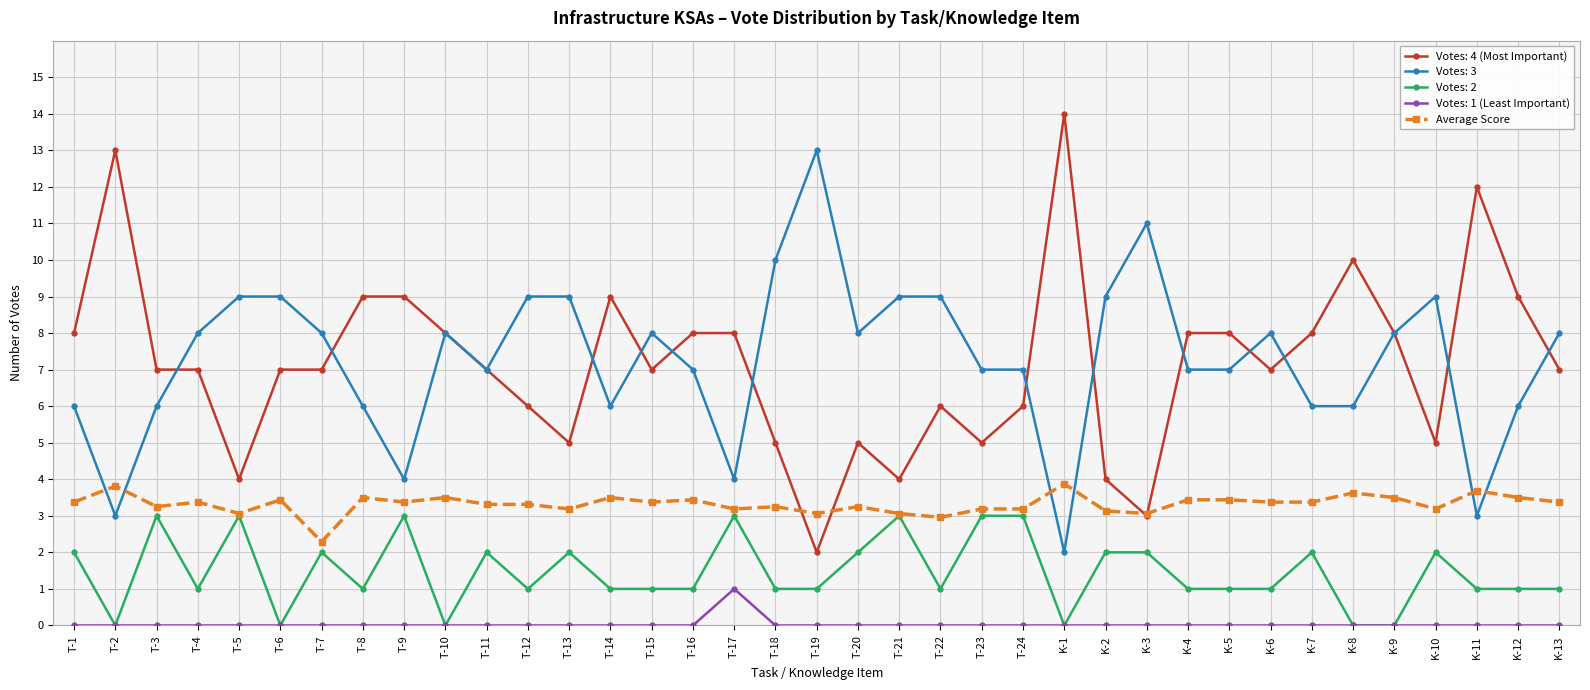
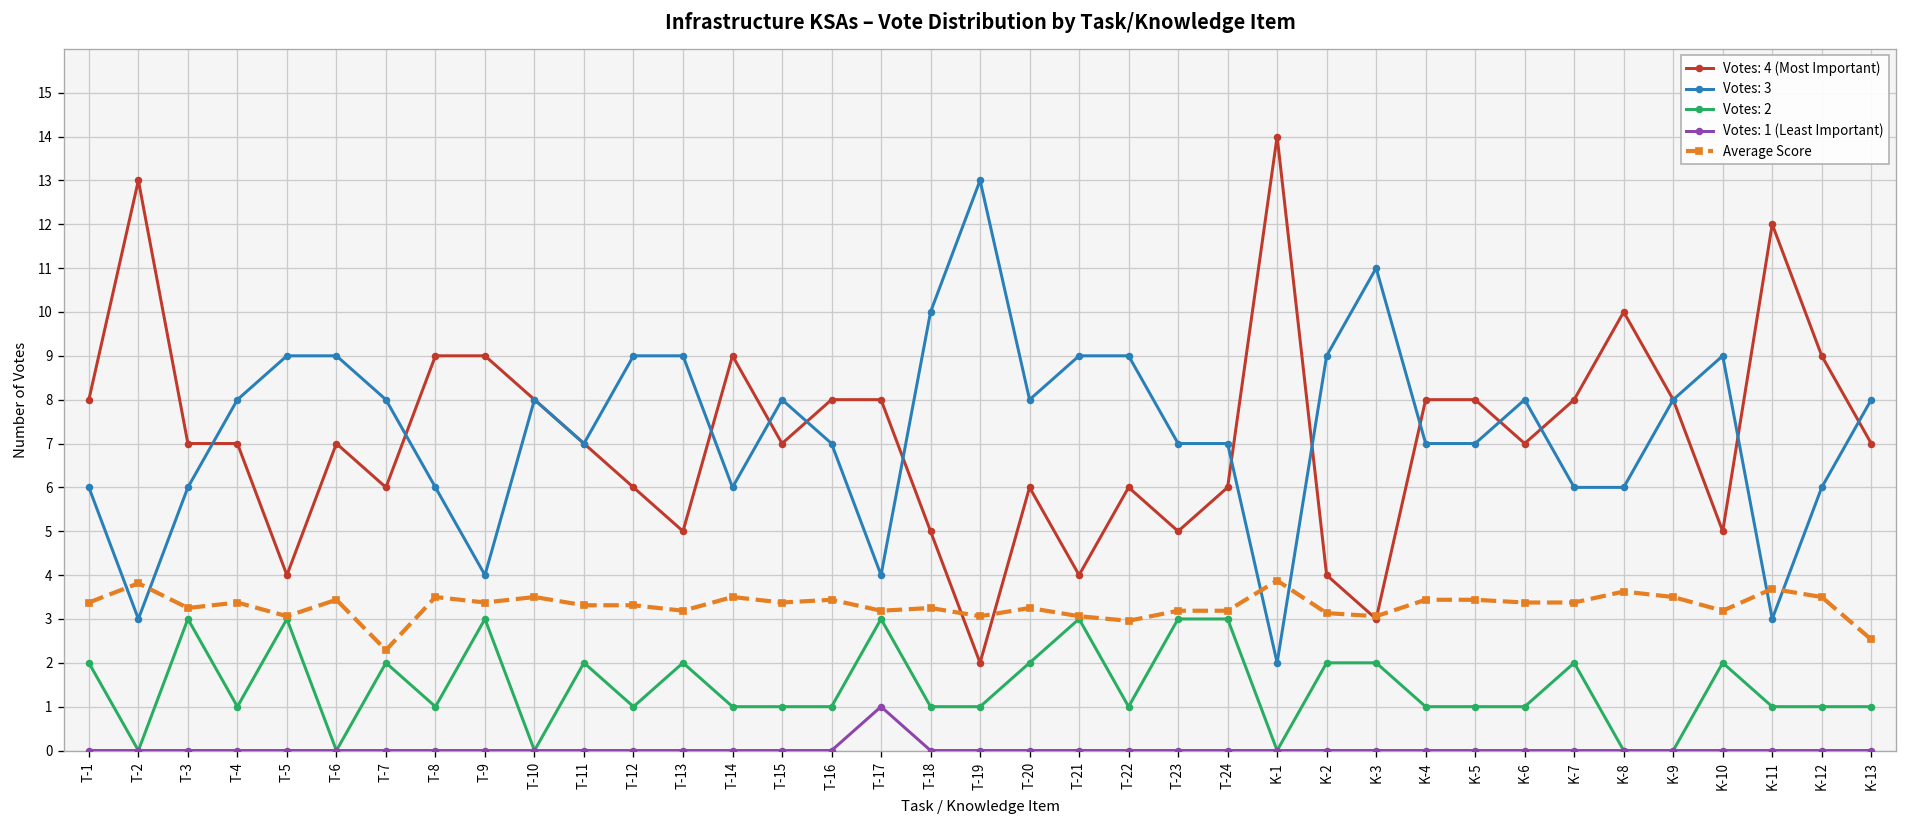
Votes: 4 (Most Important), T-7: 7 -> 6
Votes: 4 (Most Important), T-20: 5 -> 6
Average Score, K-13: 3.4 -> 2.5
